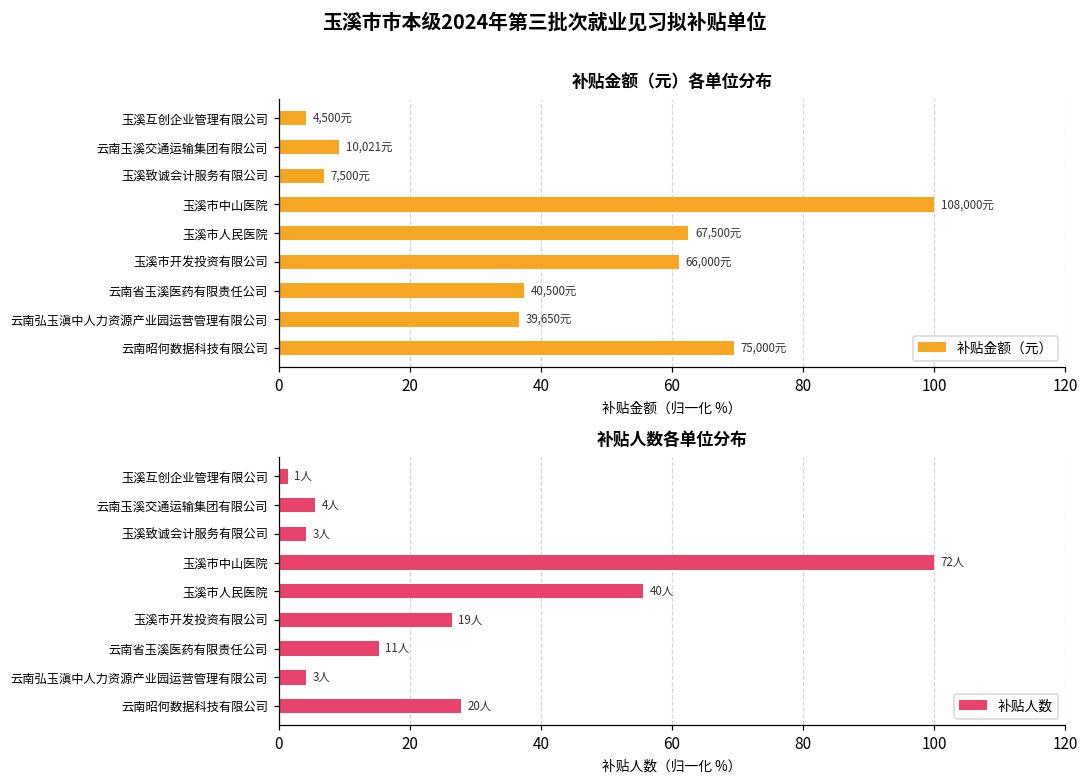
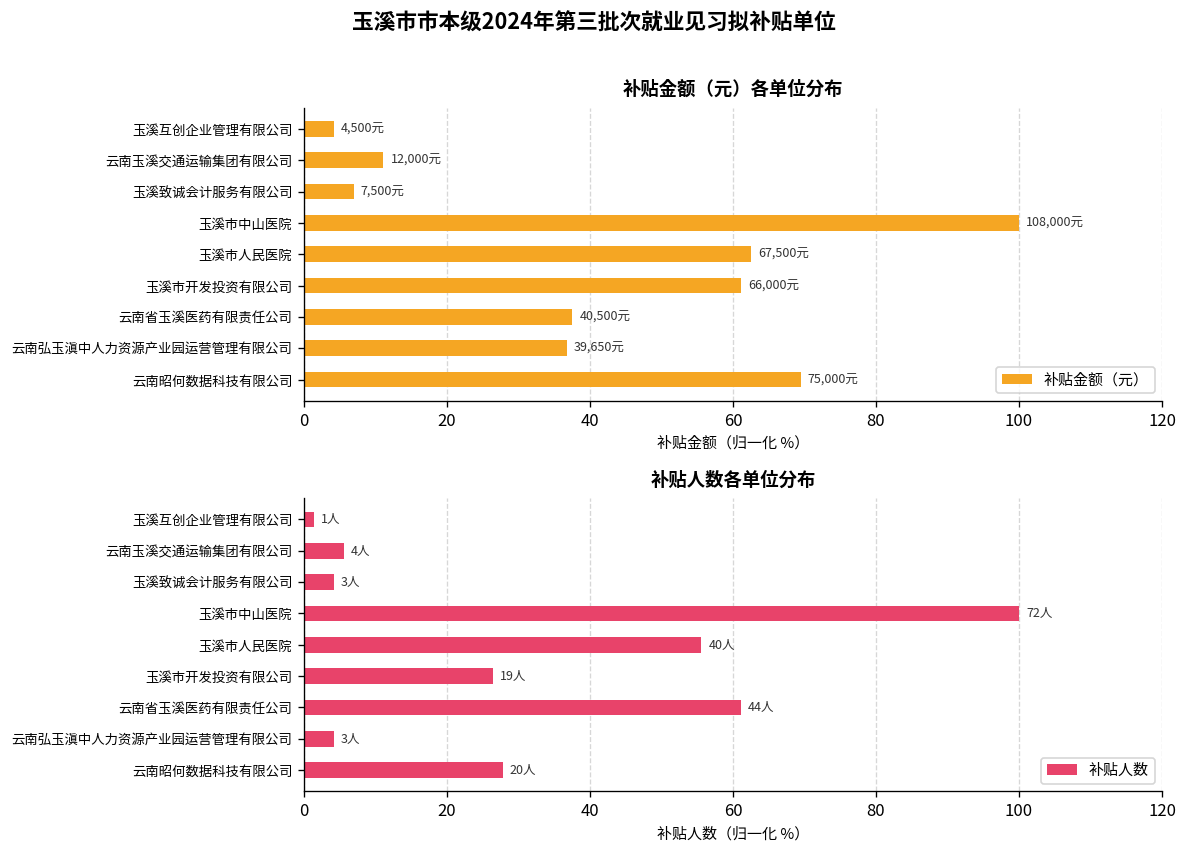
补贴金额（元）各单位分布, 云南玉溪交通运输集团有限公司: 10,021元 -> 12,000元
补贴人数各单位分布, 云南省玉溪医药有限责任公司: 11人 -> 44人
